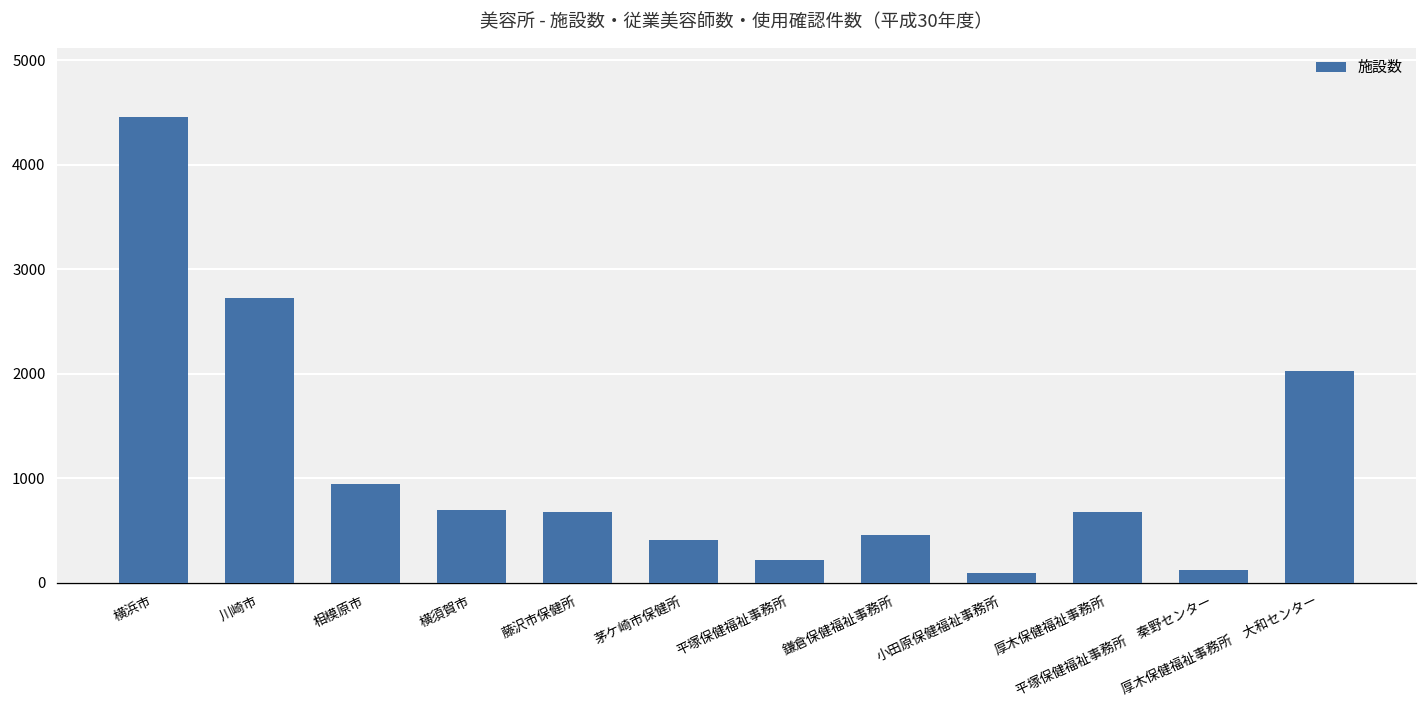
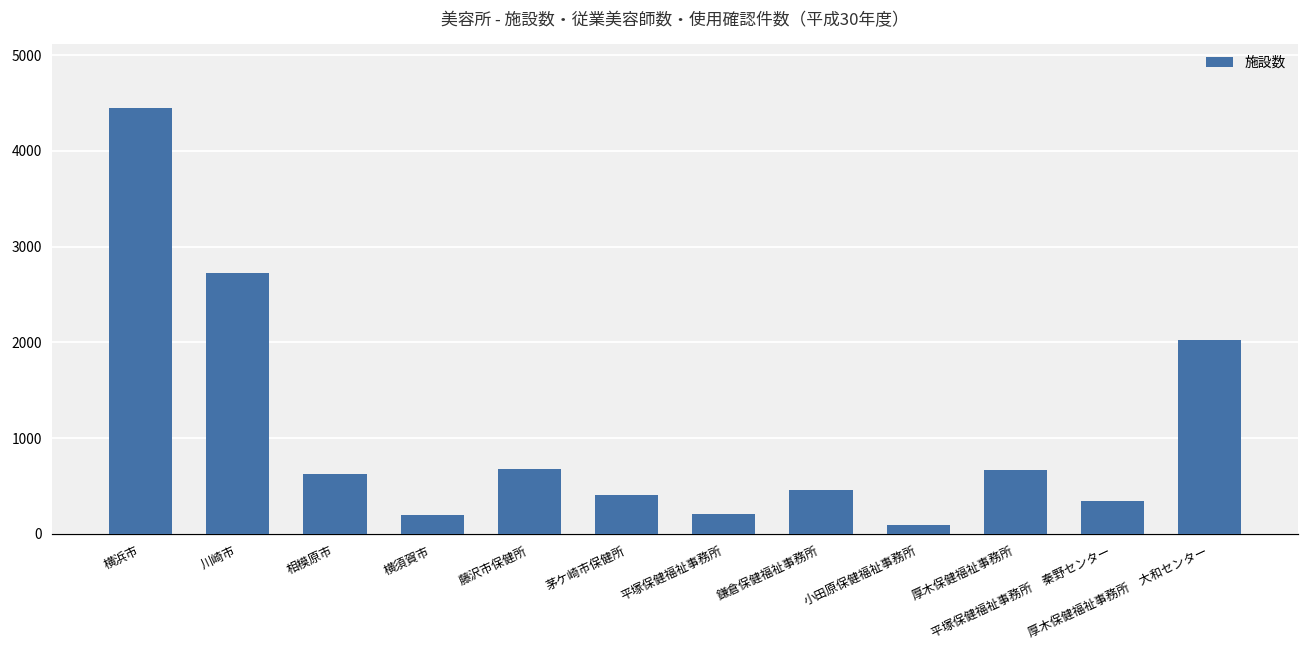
相模原市: 900 -> 600
横須賀市: 700 -> 200
平塚保健福祉事務所 秦野センター: 100 -> 300
